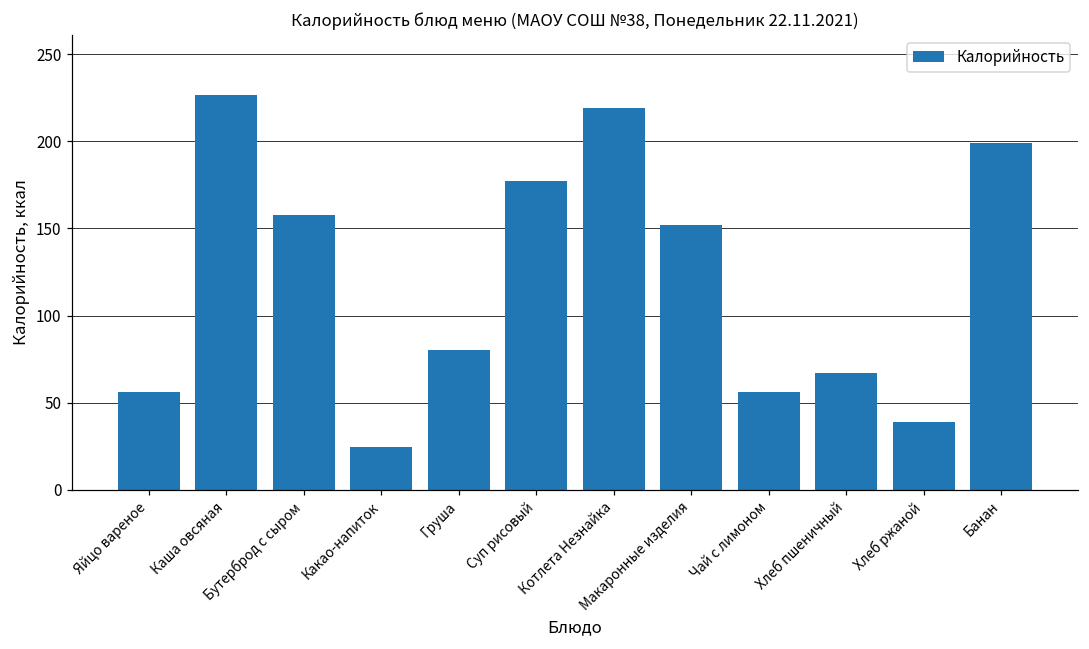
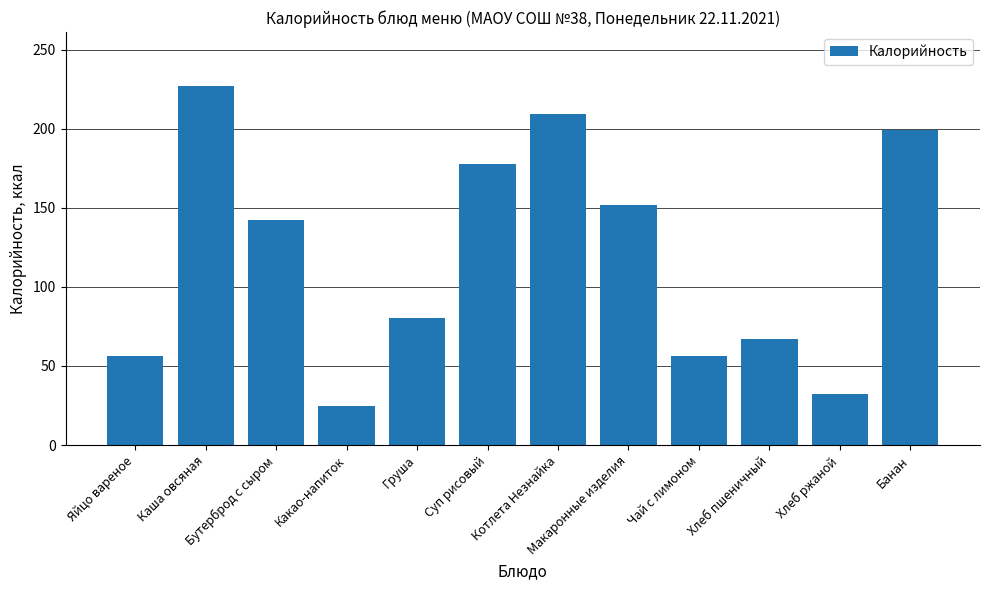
Бутерброд с сыром: 158 -> 142
Котлета Незнайка: 219 -> 209
Хлеб ржаной: 39 -> 32
